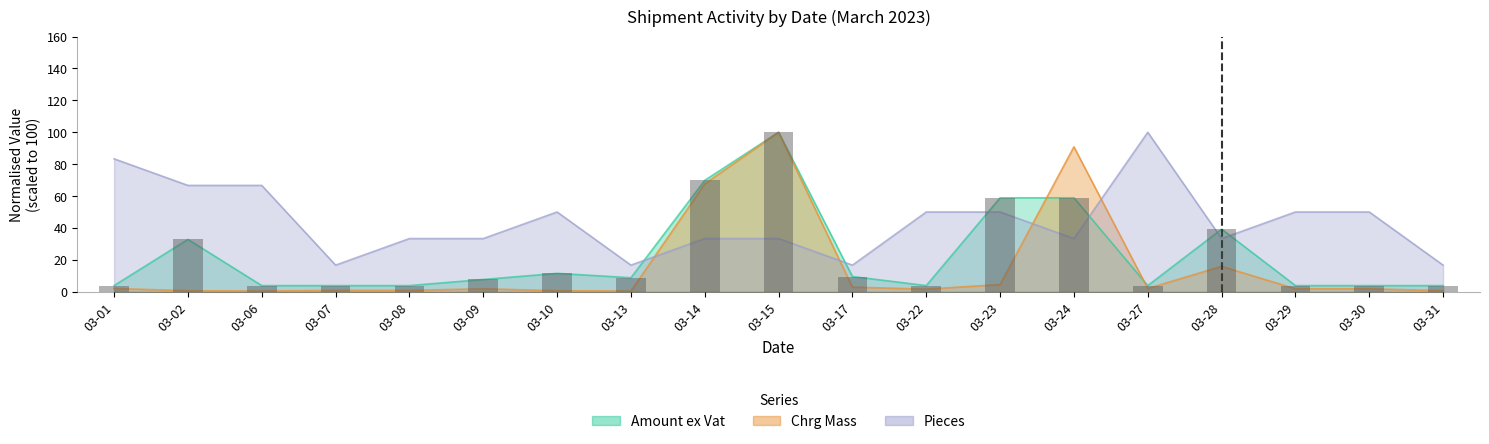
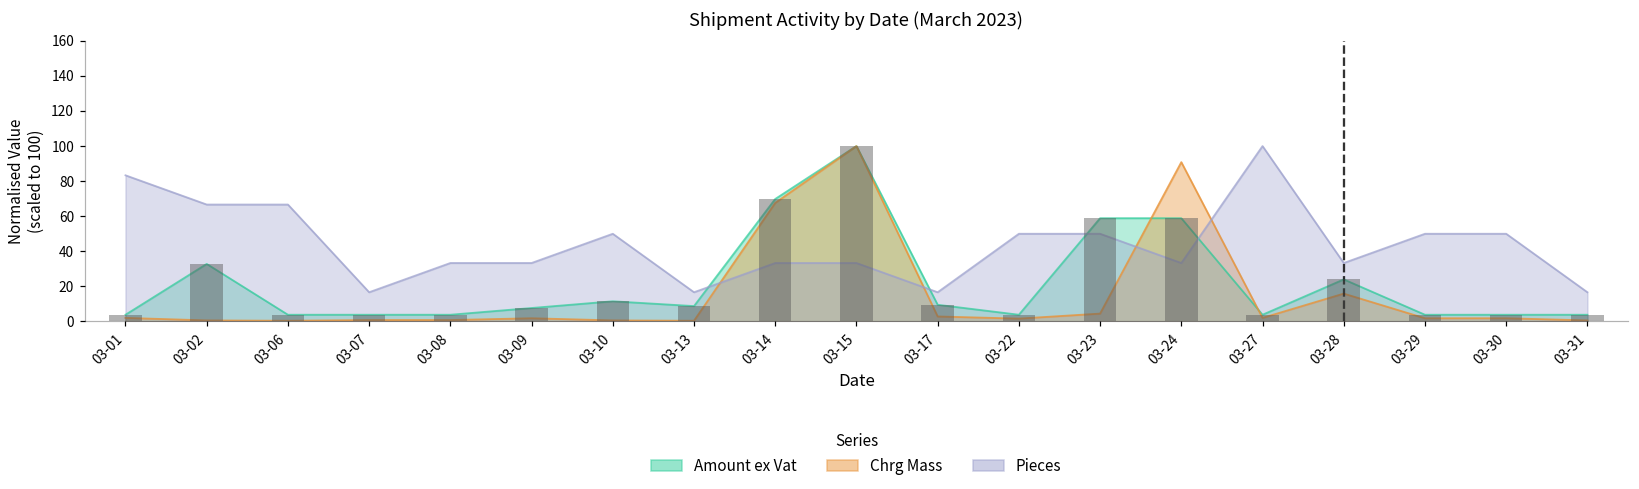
Amount ex Vat, 03-28: 39 -> 24
